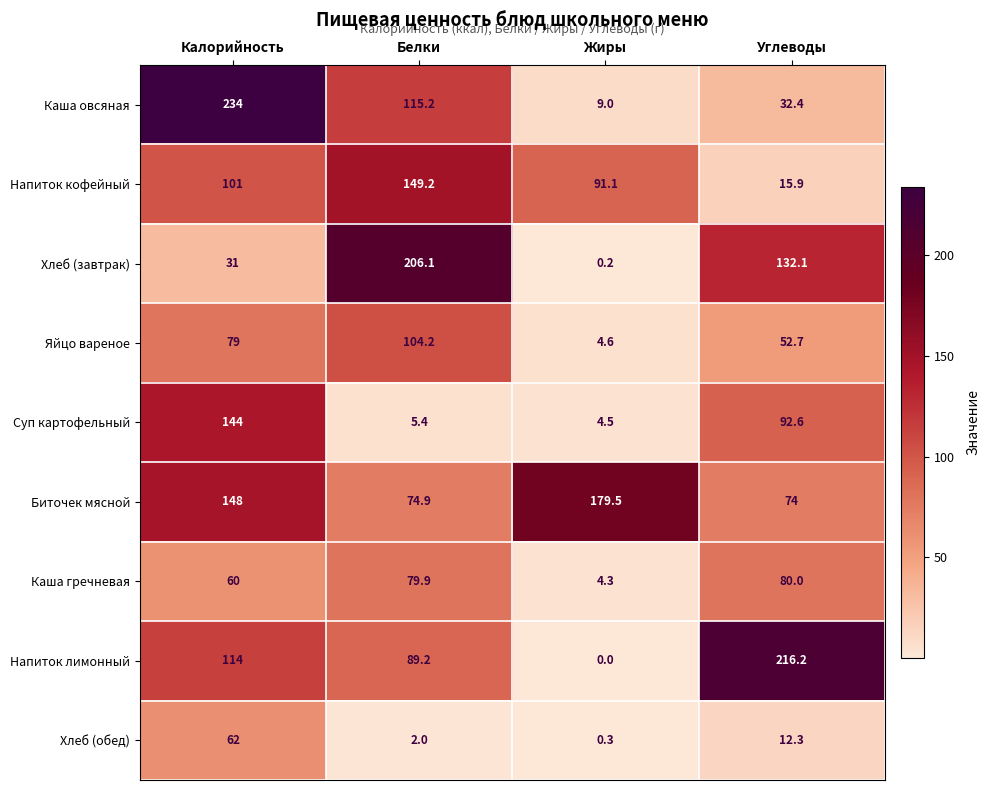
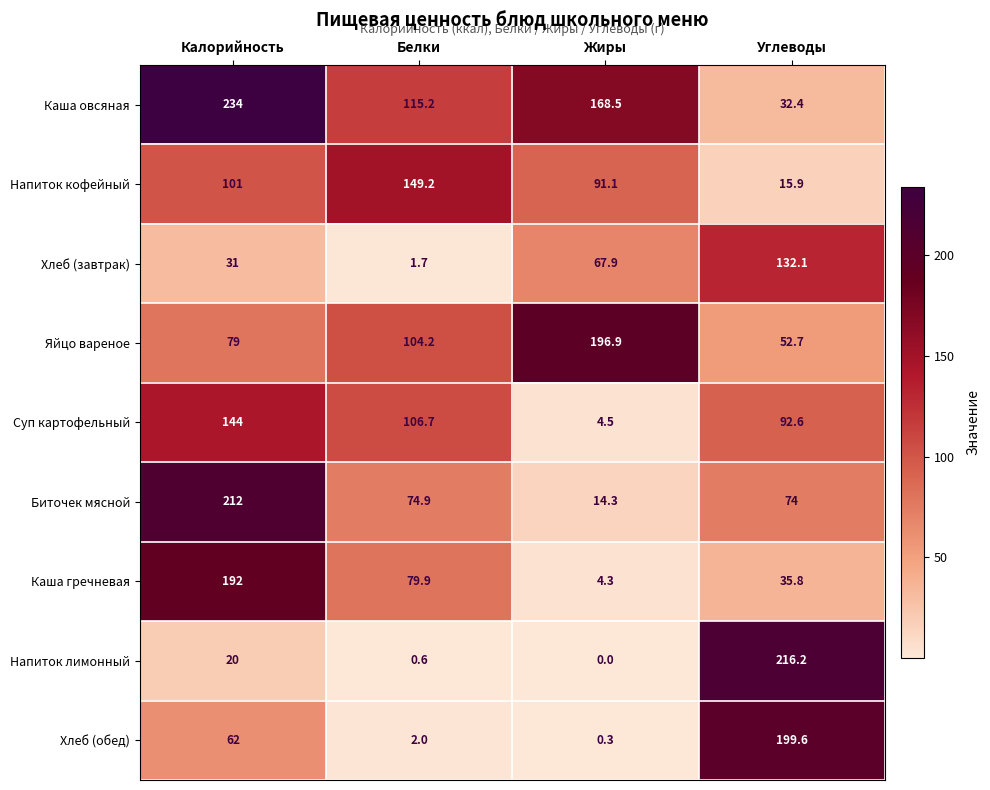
Каша овсяная, Жиры: 9.0 -> 168.5
Хлеб (завтрак), Белки: 206.1 -> 1.7
Хлеб (завтрак), Жиры: 0.2 -> 67.9
Яйцо вареное, Жиры: 4.6 -> 196.9
Суп картофельный, Белки: 5.4 -> 106.7
Биточек мясной, Калорийность: 148 -> 212
Биточек мясной, Жиры: 179.5 -> 14.3
Каша гречневая, Калорийность: 60 -> 192
Каша гречневая, Углеводы: 80.0 -> 35.8
Напиток лимонный, Калорийность: 114 -> 20
Напиток лимонный, Белки: 89.2 -> 0.6
Хлеб (обед), Углеводы: 12.3 -> 199.6
